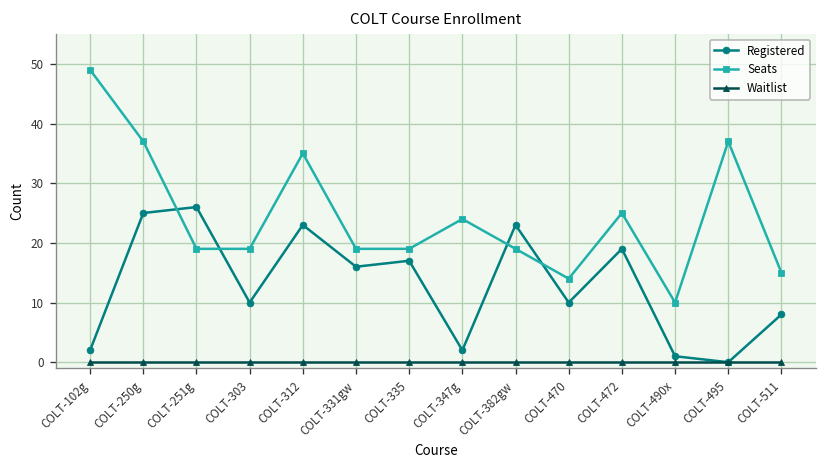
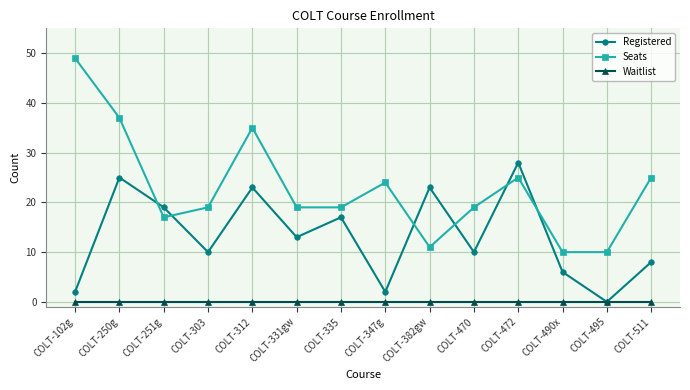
Registered, COLT-251g: 26 -> 19
Seats, COLT-251g: 19 -> 17
Registered, COLT-331gw: 16 -> 13
Seats, COLT-382gw: 19 -> 11
Seats, COLT-470: 14 -> 19
Registered, COLT-472: 19 -> 28
Registered, COLT-490x: 1 -> 6
Seats, COLT-495: 37 -> 10
Seats, COLT-511: 15 -> 25
